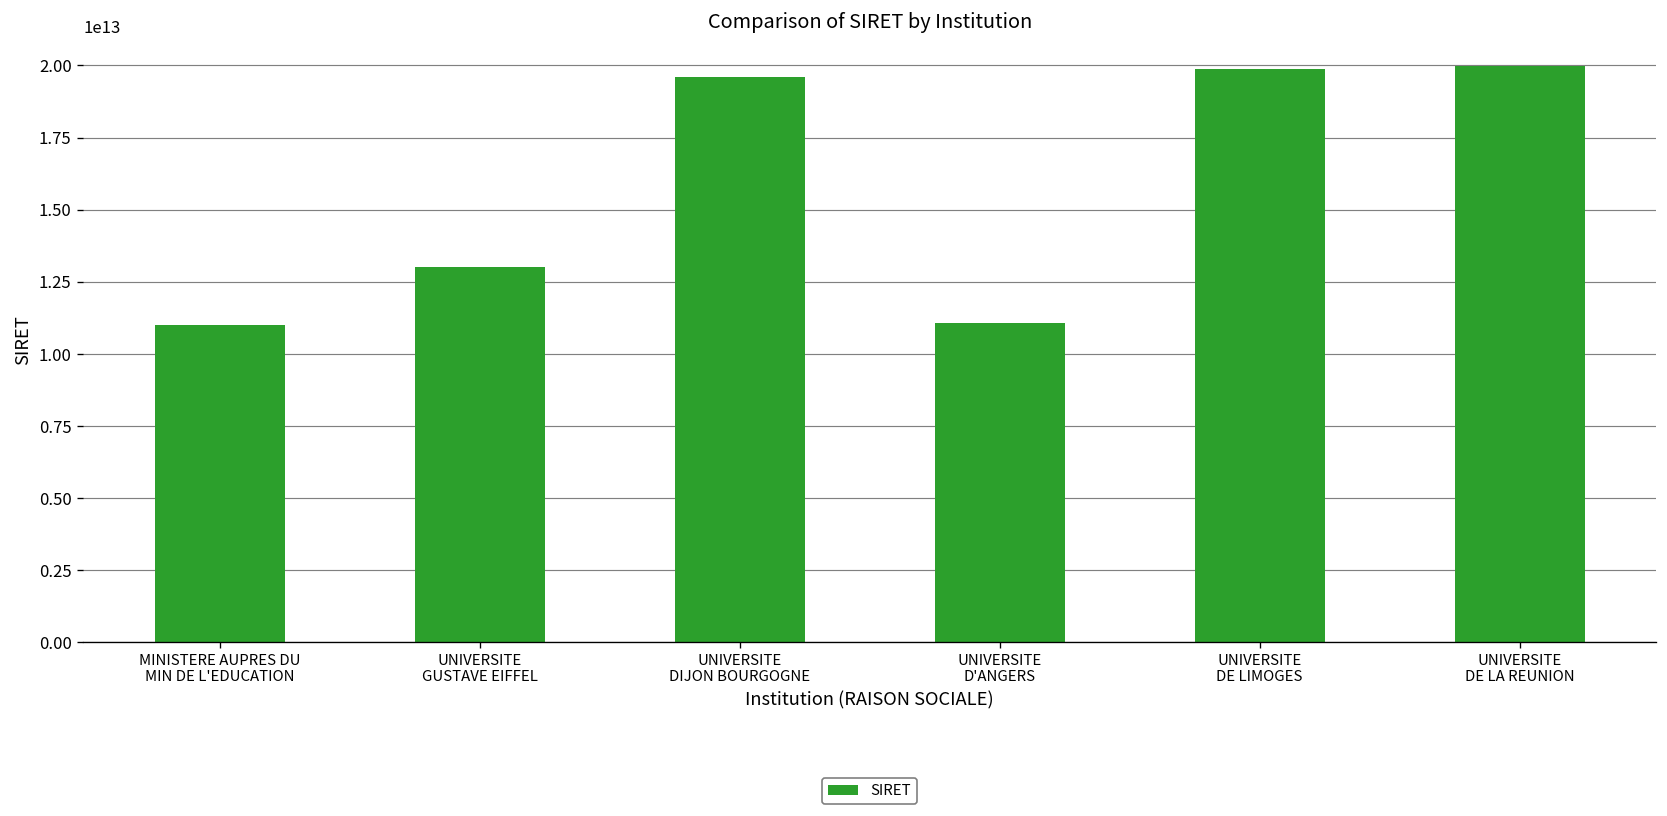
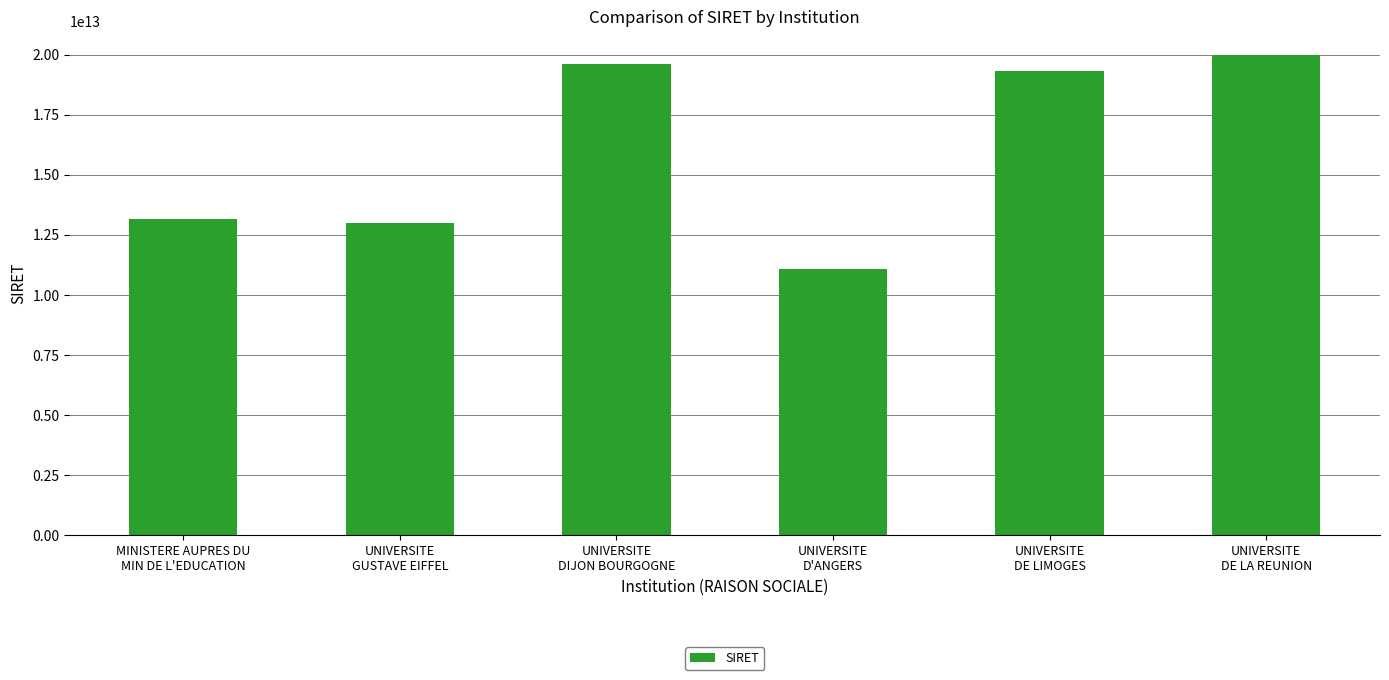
MINISTERE AUPRES DU MIN DE L'EDUCATION: 11000000000000 -> 13200000000000
UNIVERSITE DE LIMOGES: 19900000000000 -> 19300000000000
